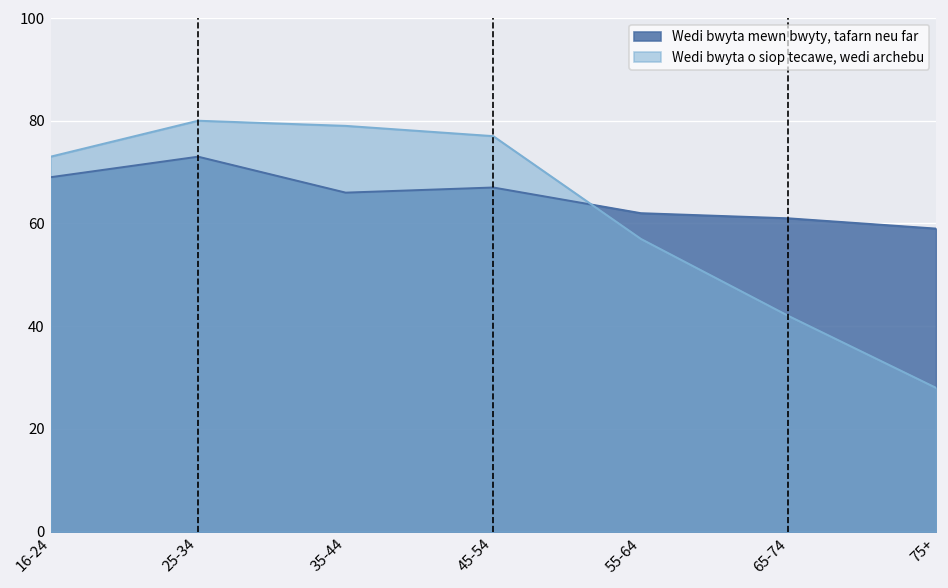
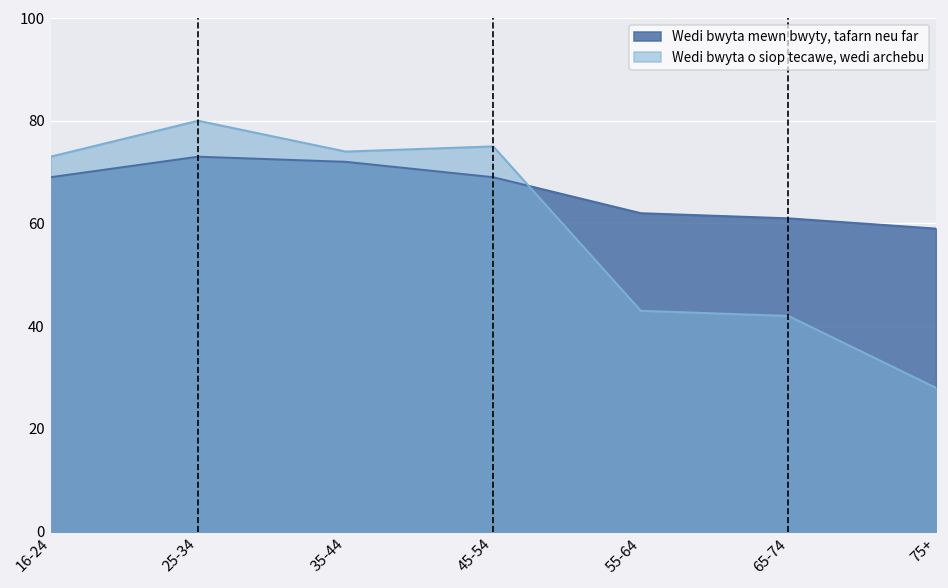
Wedi bwyta mewn bwyty, tafarn neu far, 35-44: 66 -> 72
Wedi bwyta o siop tecawe, wedi archebu, 35-44: 79 -> 74
Wedi bwyta mewn bwyty, tafarn neu far, 45-54: 67 -> 69
Wedi bwyta o siop tecawe, wedi archebu, 45-54: 77 -> 75
Wedi bwyta o siop tecawe, wedi archebu, 55-64: 57 -> 43
